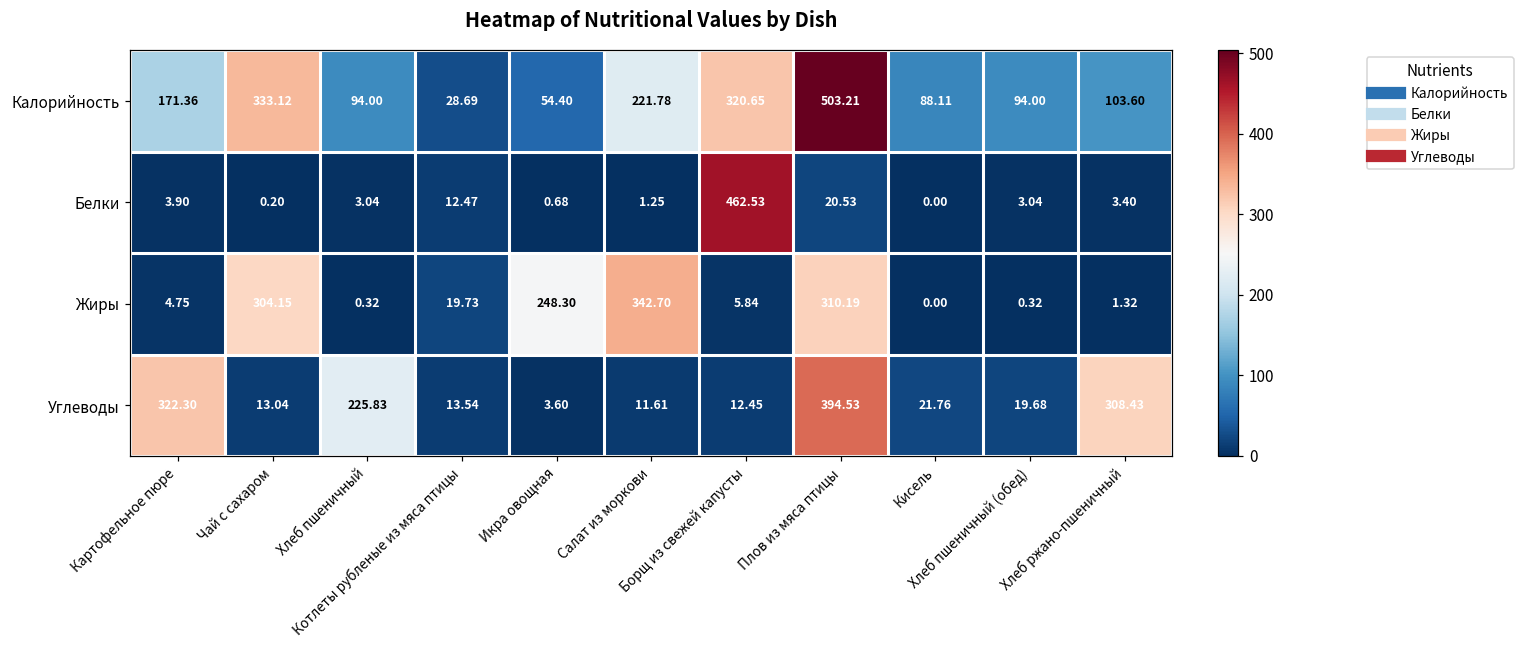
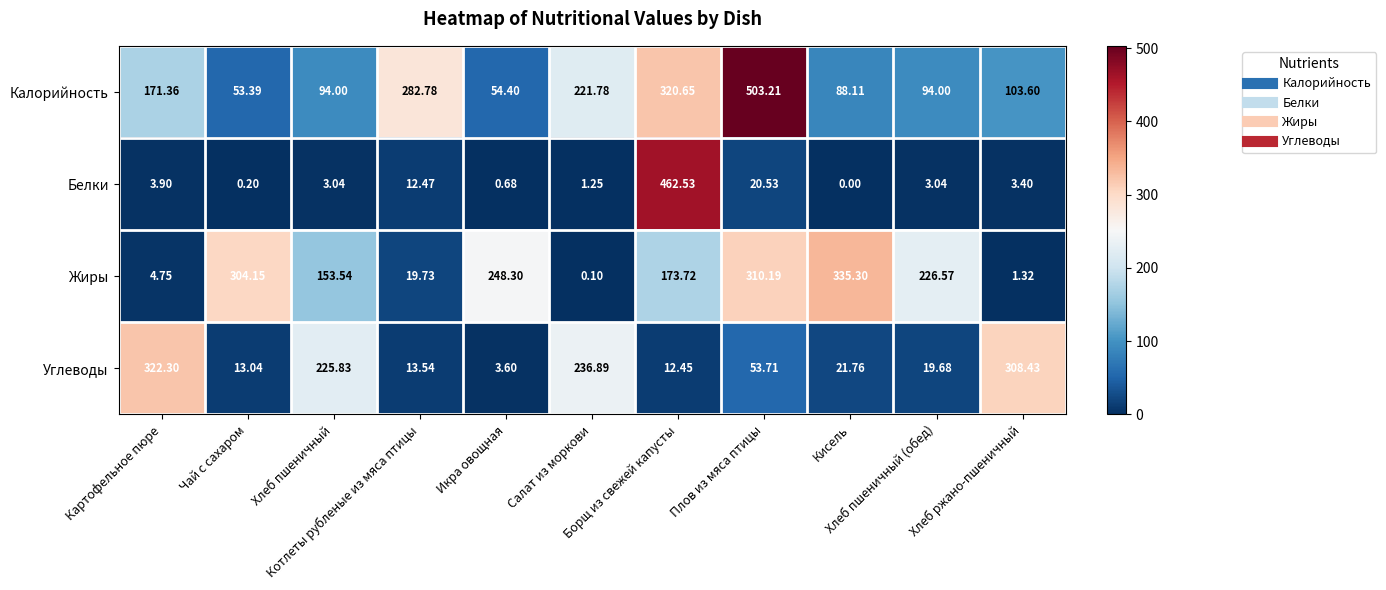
Калорийность, Чай с сахаром: 333.12 -> 53.39
Калорийность, Котлеты рубленые из мяса птицы: 28.69 -> 282.78
Жиры, Хлеб пшеничный: 0.32 -> 153.54
Жиры, Салат из моркови: 342.70 -> 0.10
Жиры, Борщ из свежей капусты: 5.84 -> 173.72
Жиры, Кисель: 0.00 -> 335.30
Жиры, Хлеб пшеничный (обед): 0.32 -> 226.57
Углеводы, Салат из моркови: 11.61 -> 236.89
Углеводы, Плов из мяса птицы: 394.53 -> 53.71
